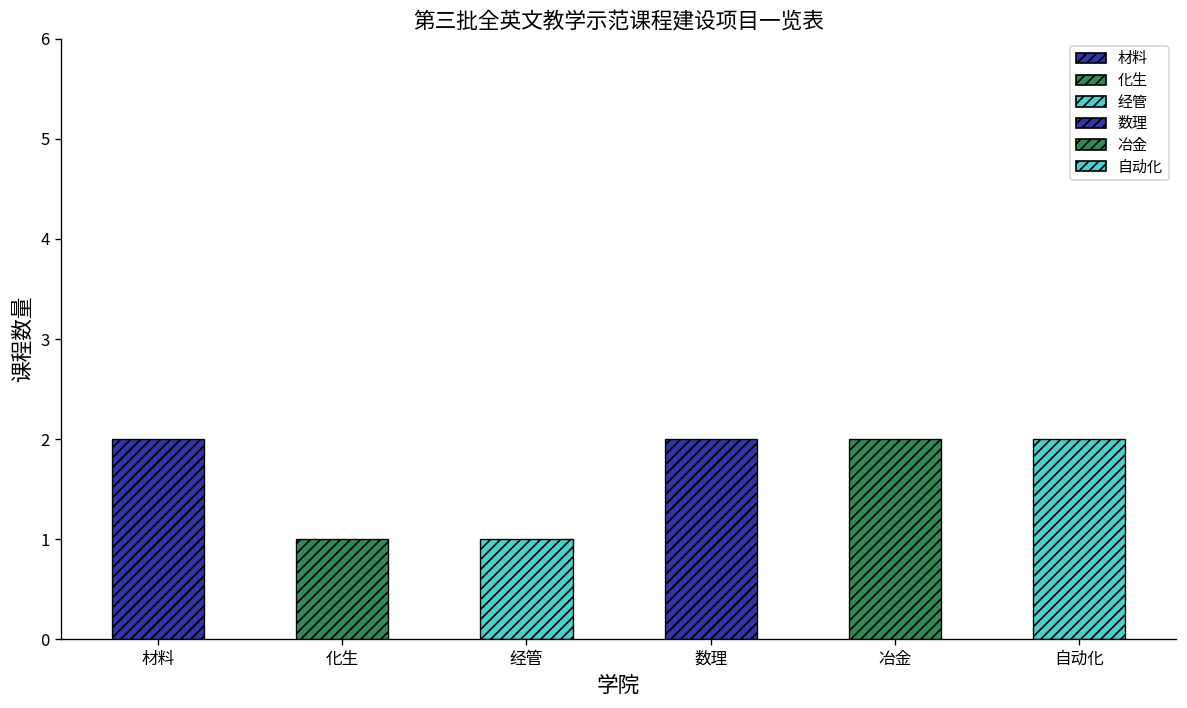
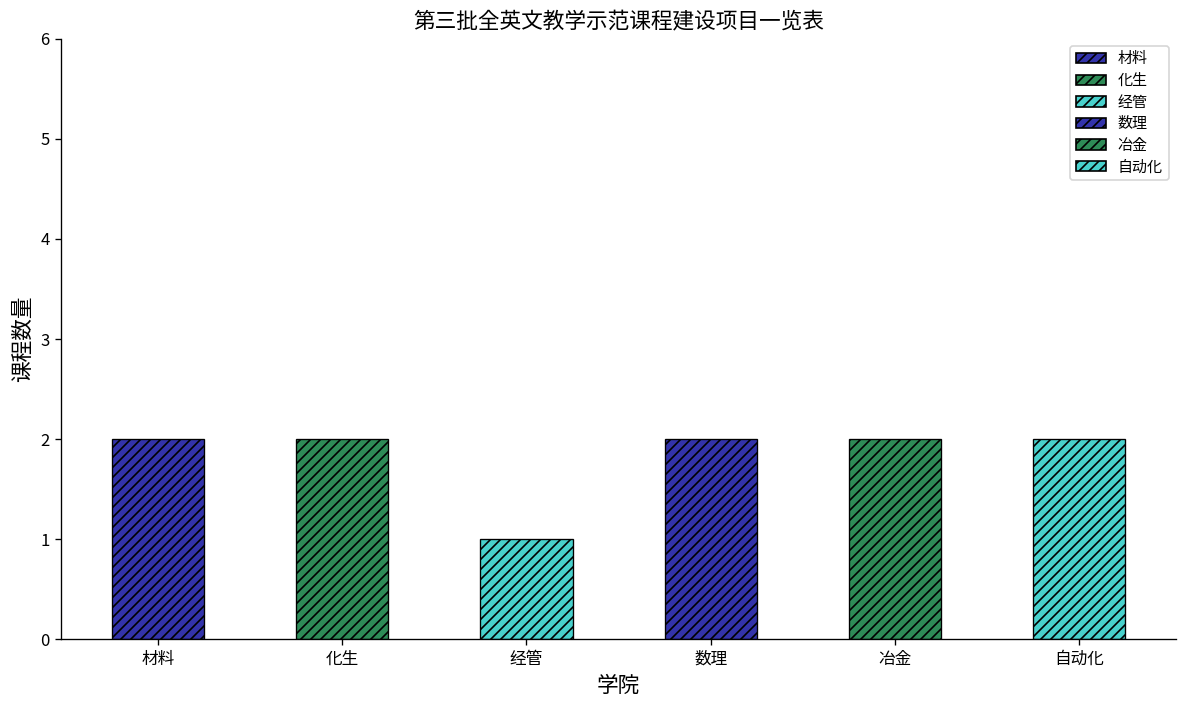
化生: 1 -> 2
